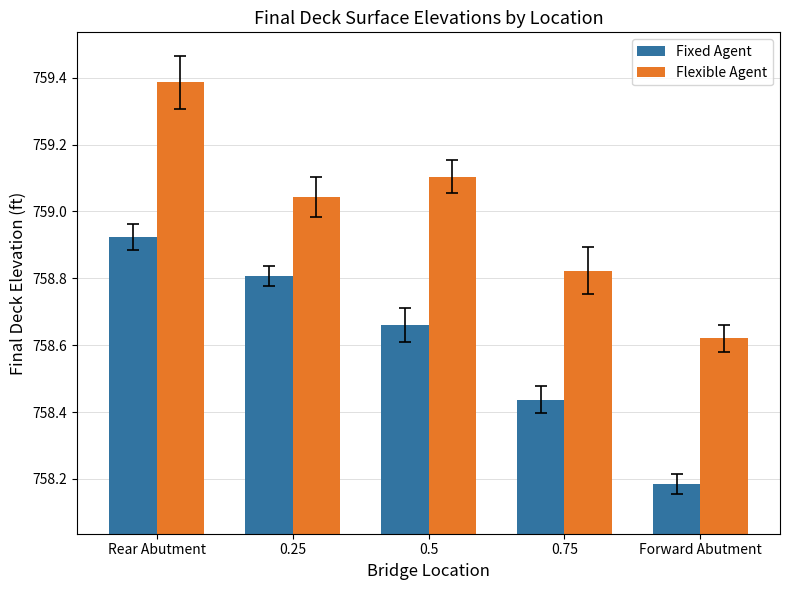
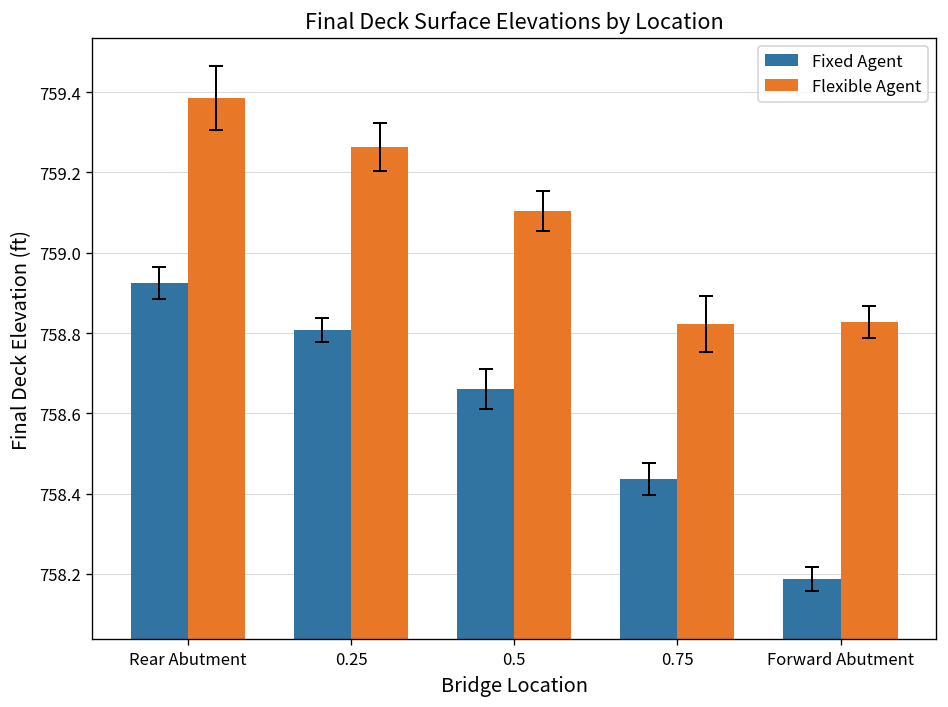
Flexible Agent, 0.25: 759.04 -> 759.26
Flexible Agent, Forward Abutment: 758.62 -> 758.83
